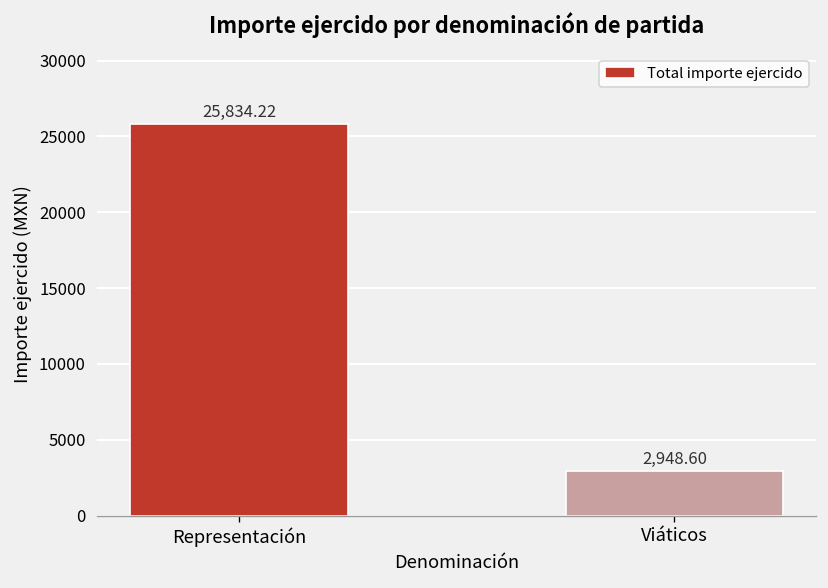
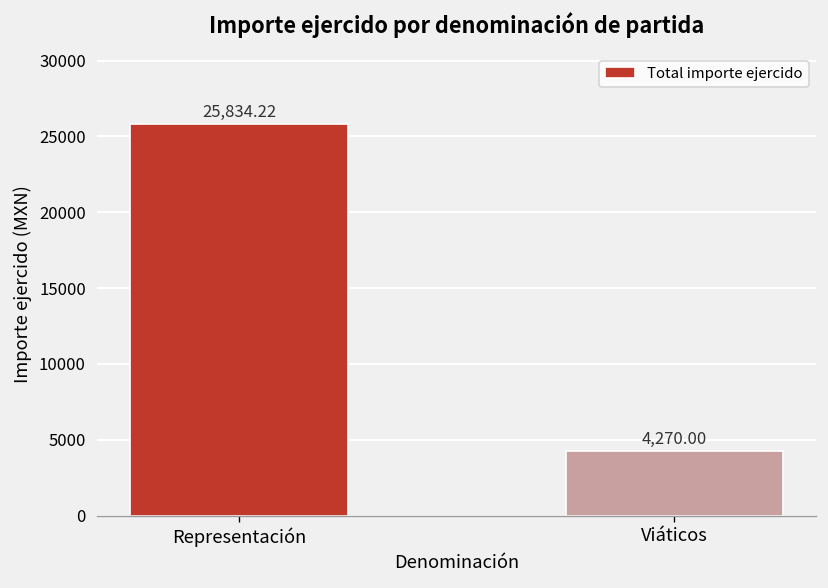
Viáticos: 2,948.60 -> 4,270.00
